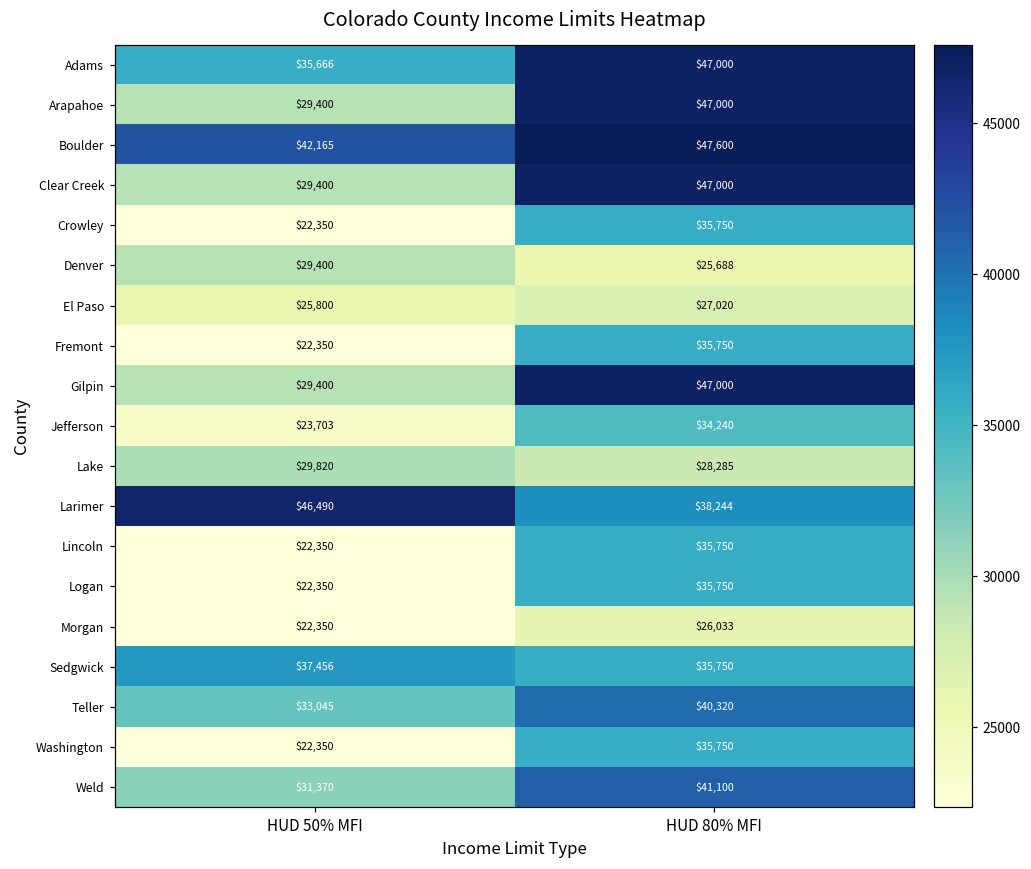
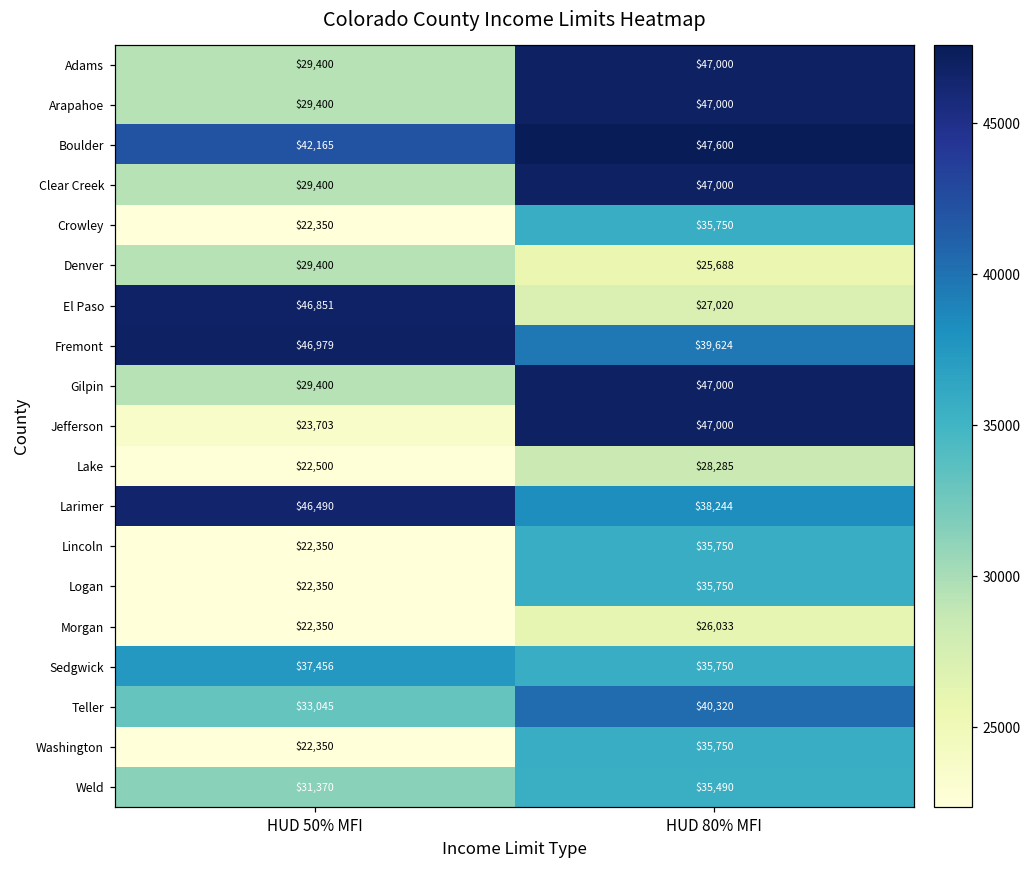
Adams, HUD 50% MFI: $35,666 -> $29,400
El Paso, HUD 50% MFI: $25,800 -> $46,851
Fremont, HUD 50% MFI: $22,350 -> $46,979
Fremont, HUD 80% MFI: $35,750 -> $39,624
Jefferson, HUD 80% MFI: $34,240 -> $47,000
Lake, HUD 50% MFI: $29,820 -> $22,500
Weld, HUD 80% MFI: $41,100 -> $35,490
